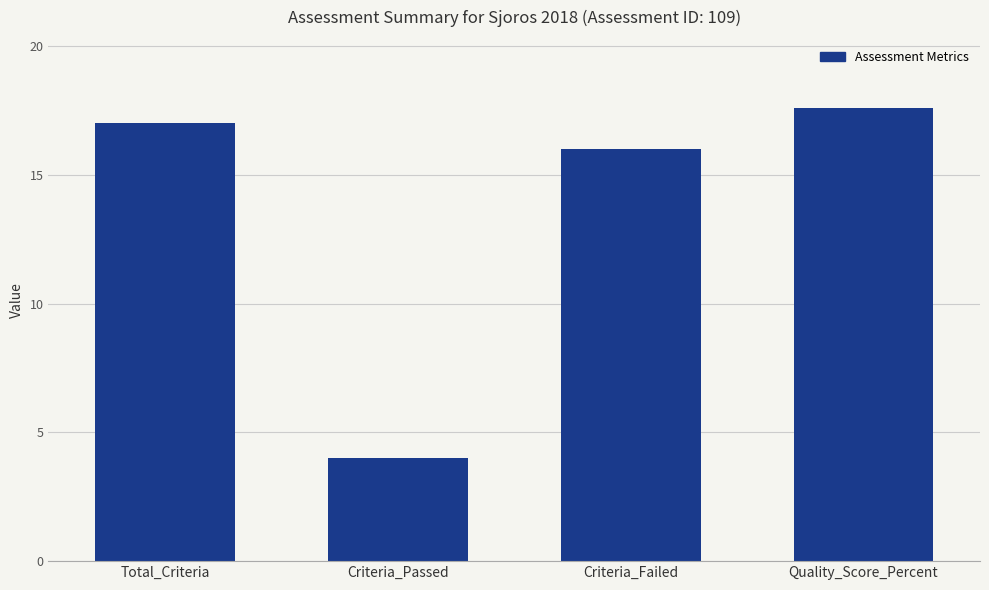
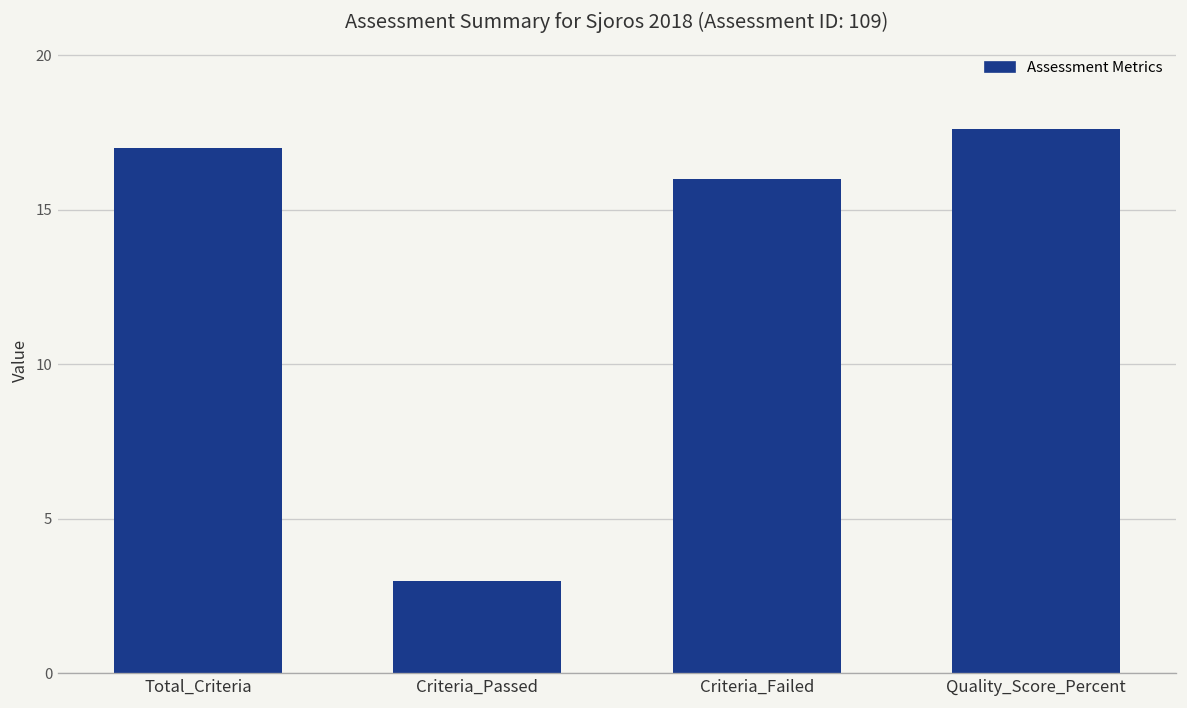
Criteria_Passed: 4 -> 3
